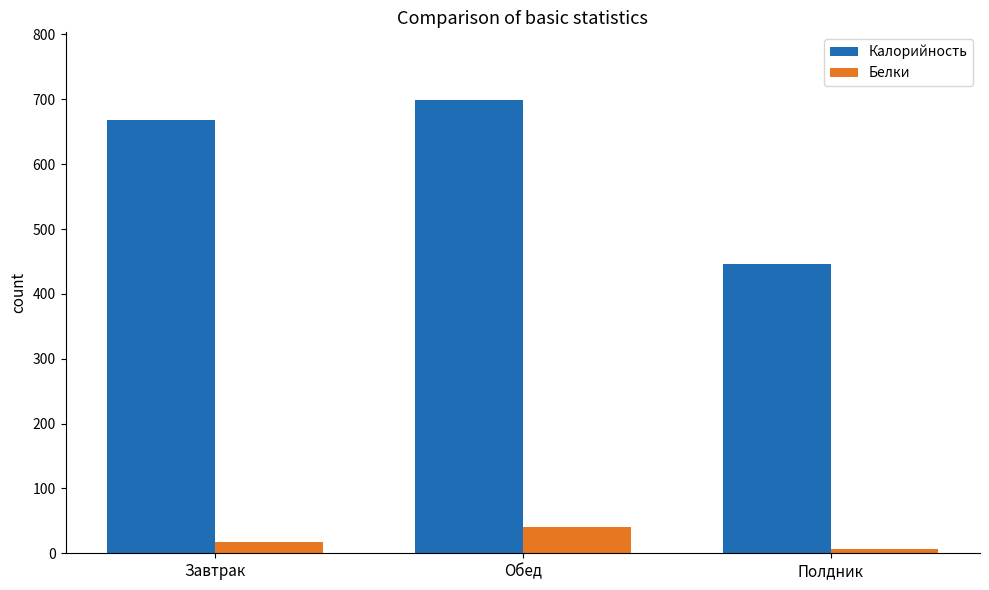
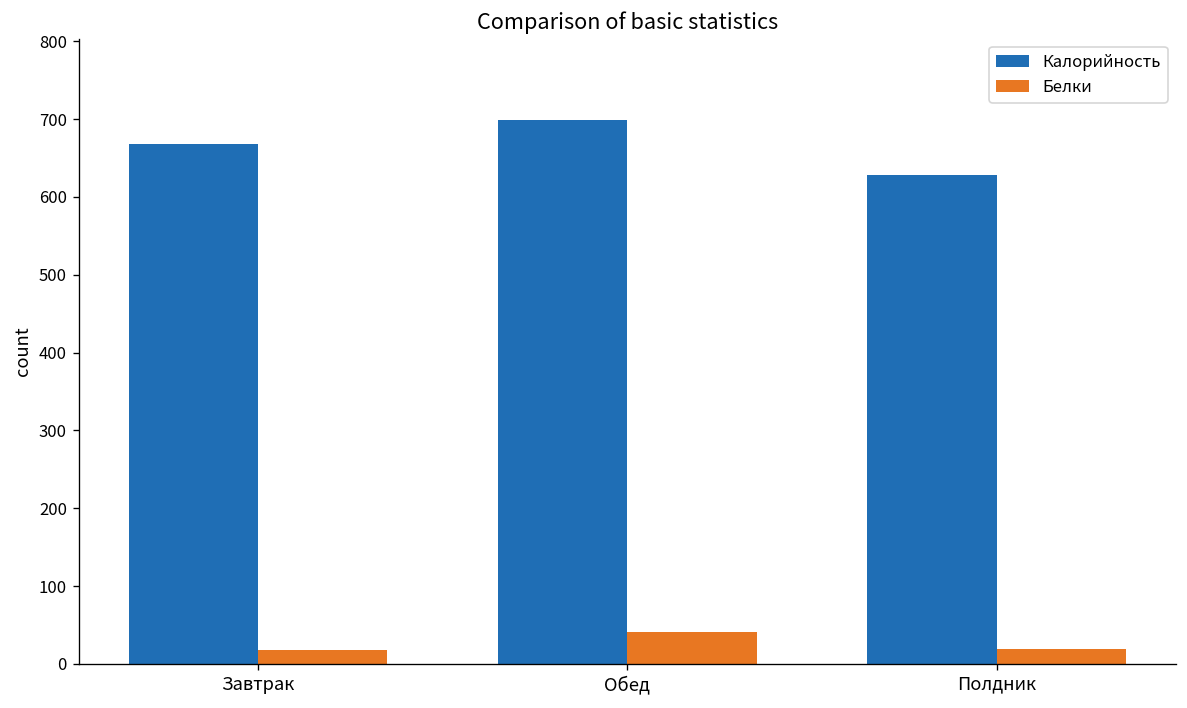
Калорийность, Полдник: 450 -> 630
Белки, Полдник: 10 -> 20
